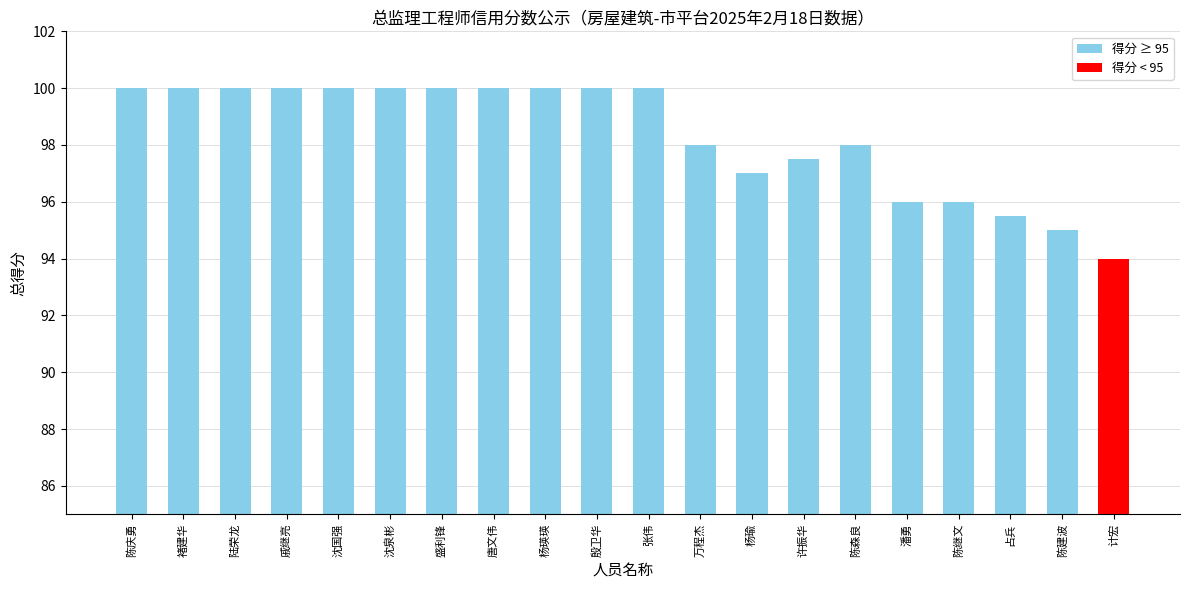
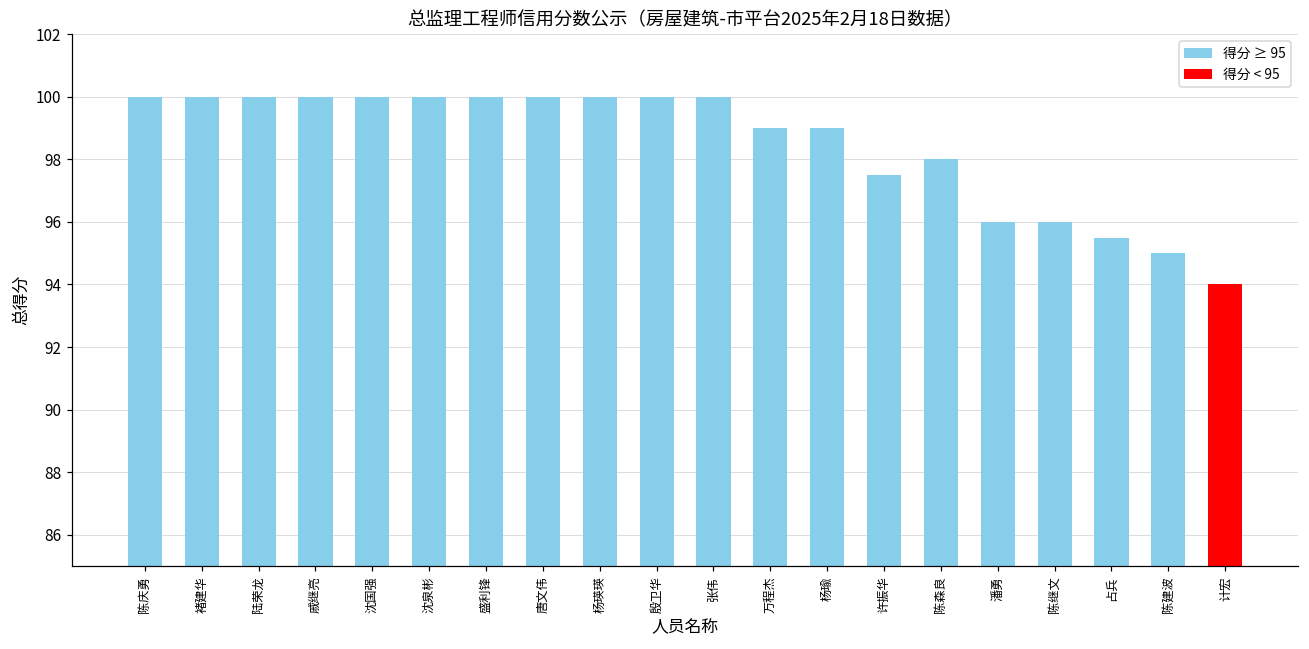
万程杰: 98 -> 99
杨瑜: 97 -> 99
